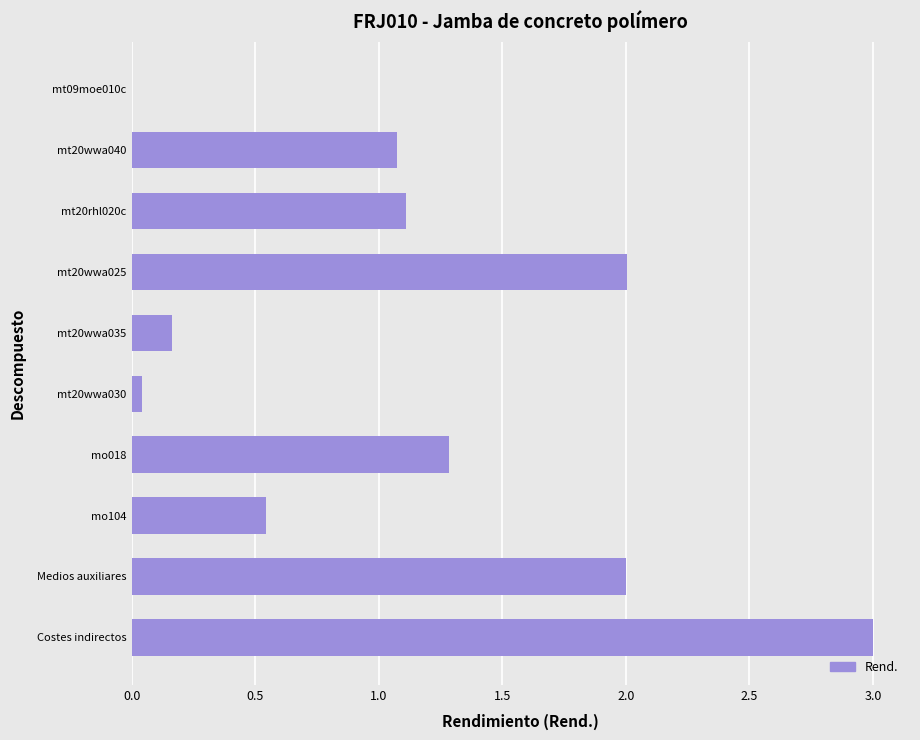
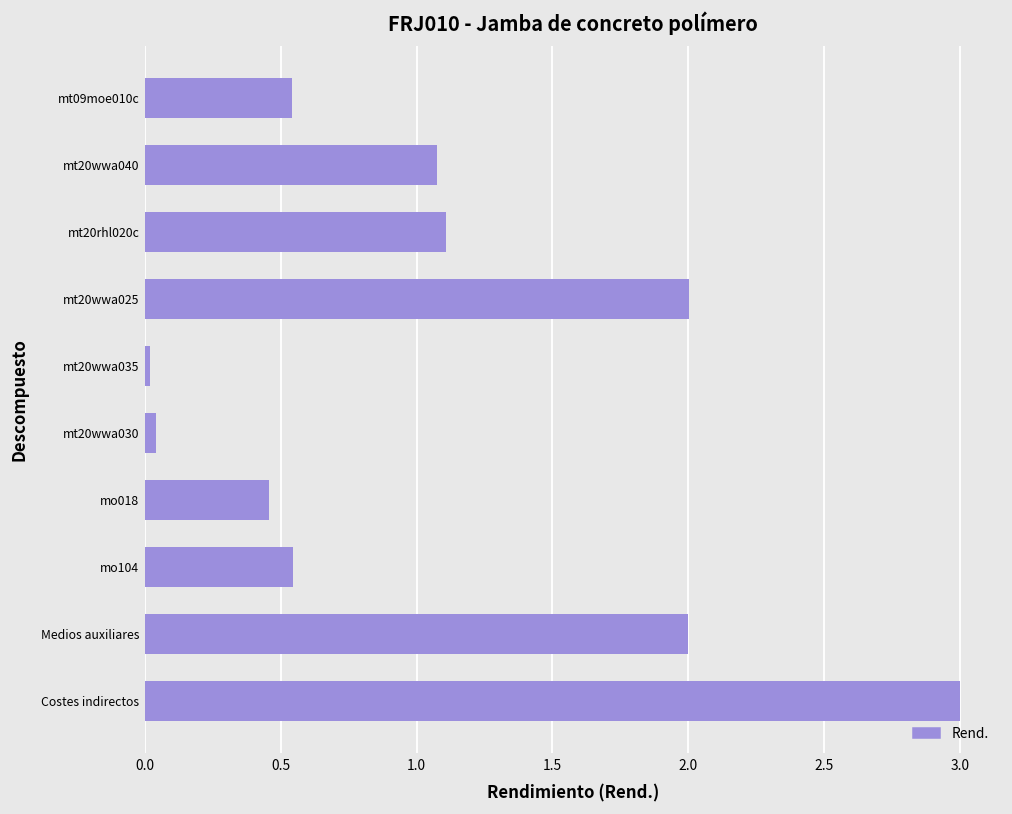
mt09moe010c: 0.00 -> 0.54
mt20wwa035: 0.16 -> 0.02
mo018: 1.28 -> 0.46
